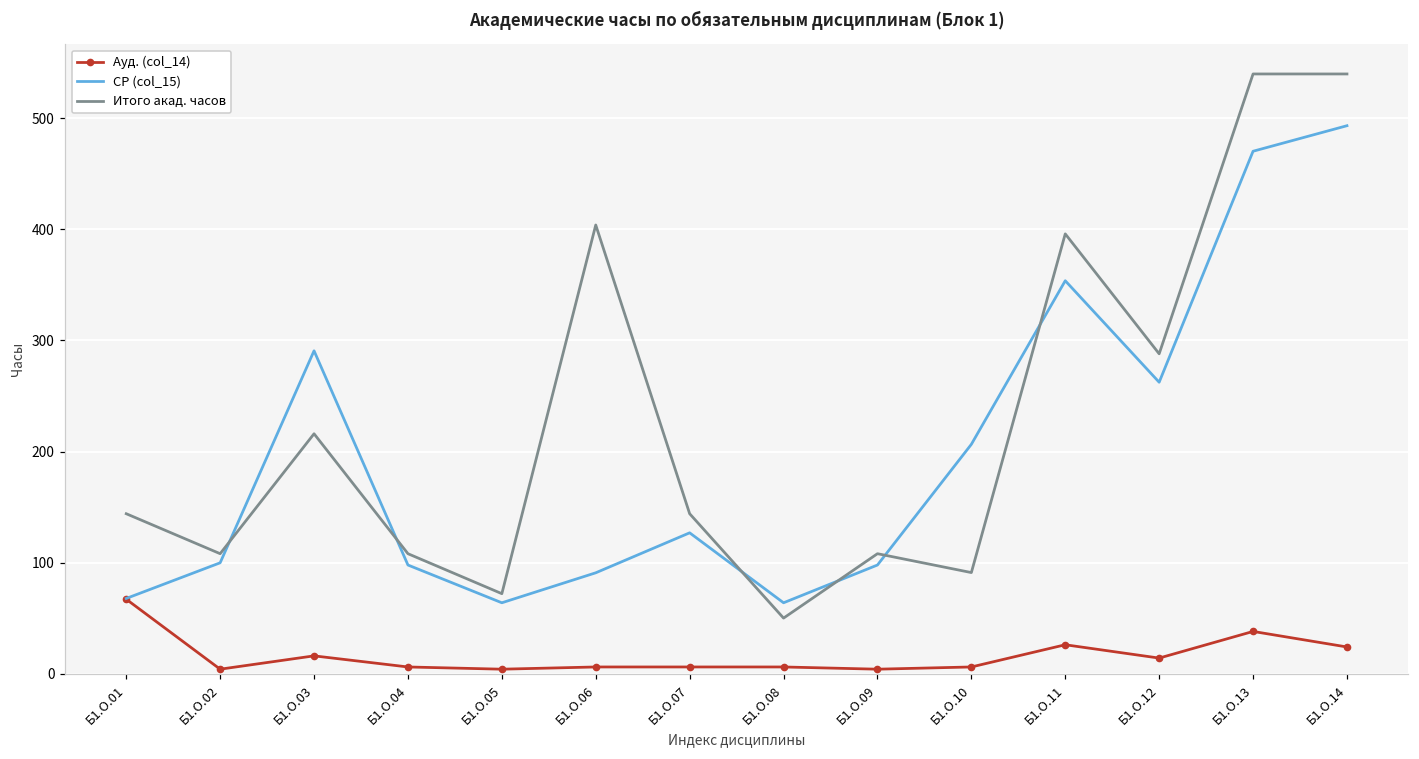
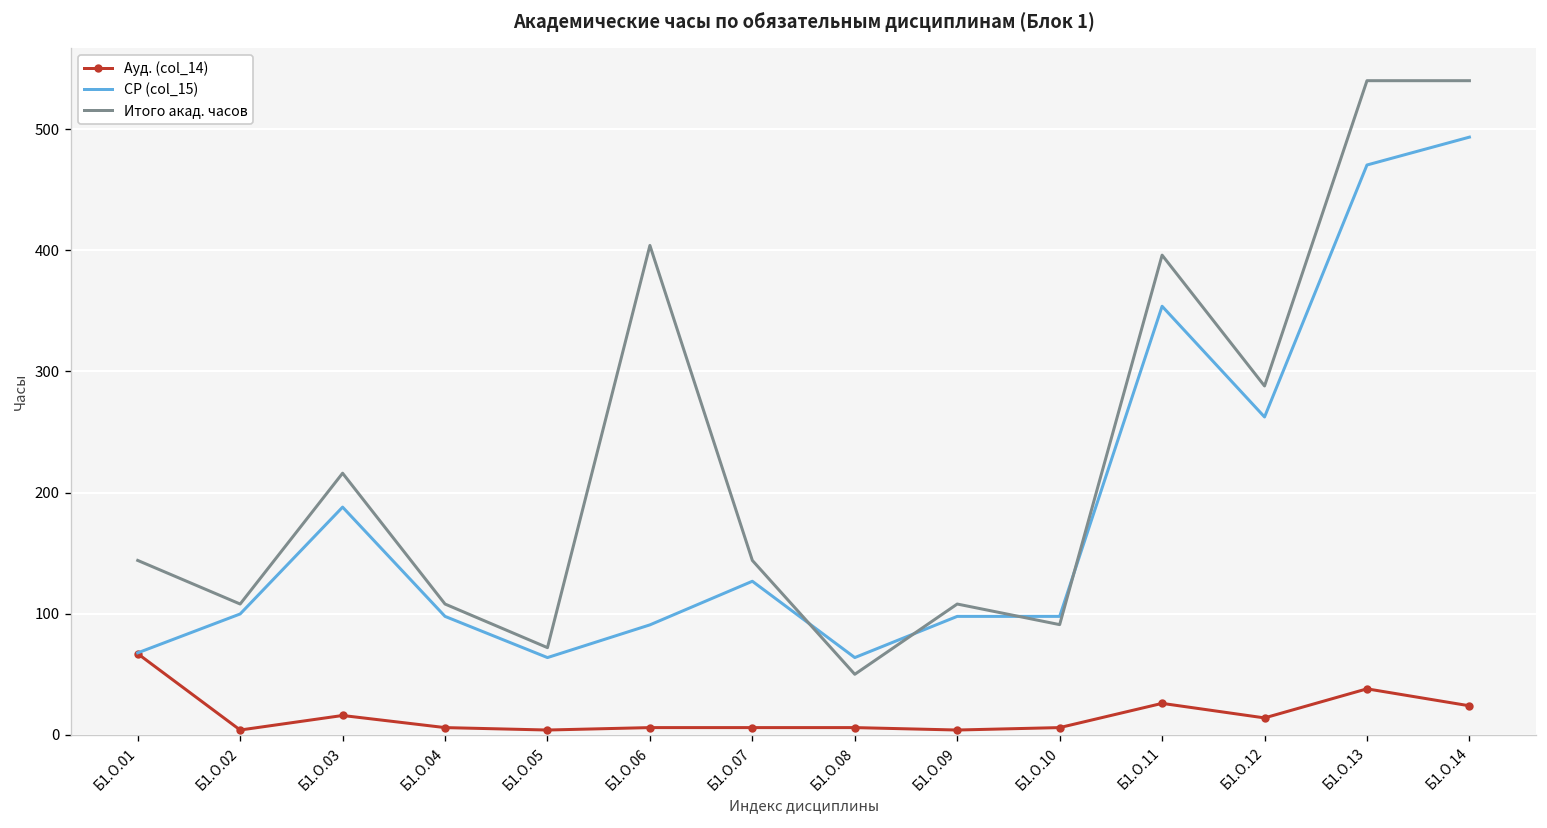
СР (col_15), Б1.О.03: 291 -> 188
СР (col_15), Б1.О.10: 207 -> 98
